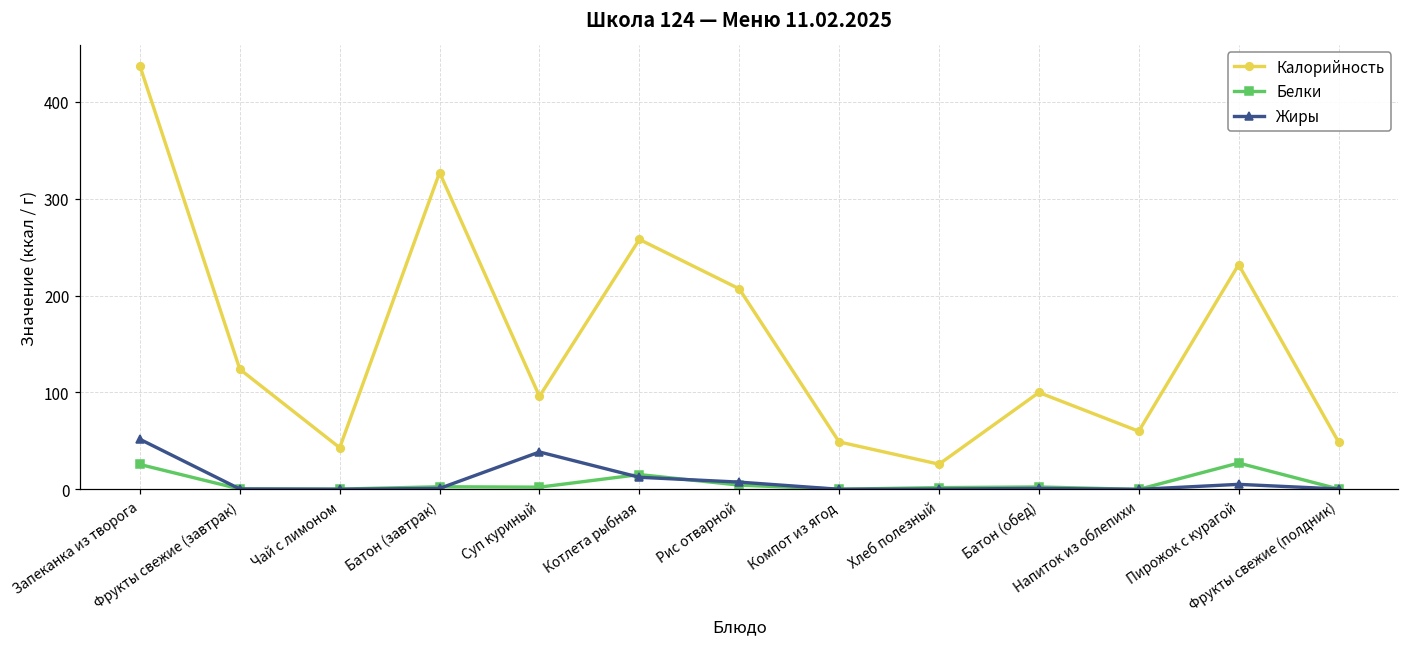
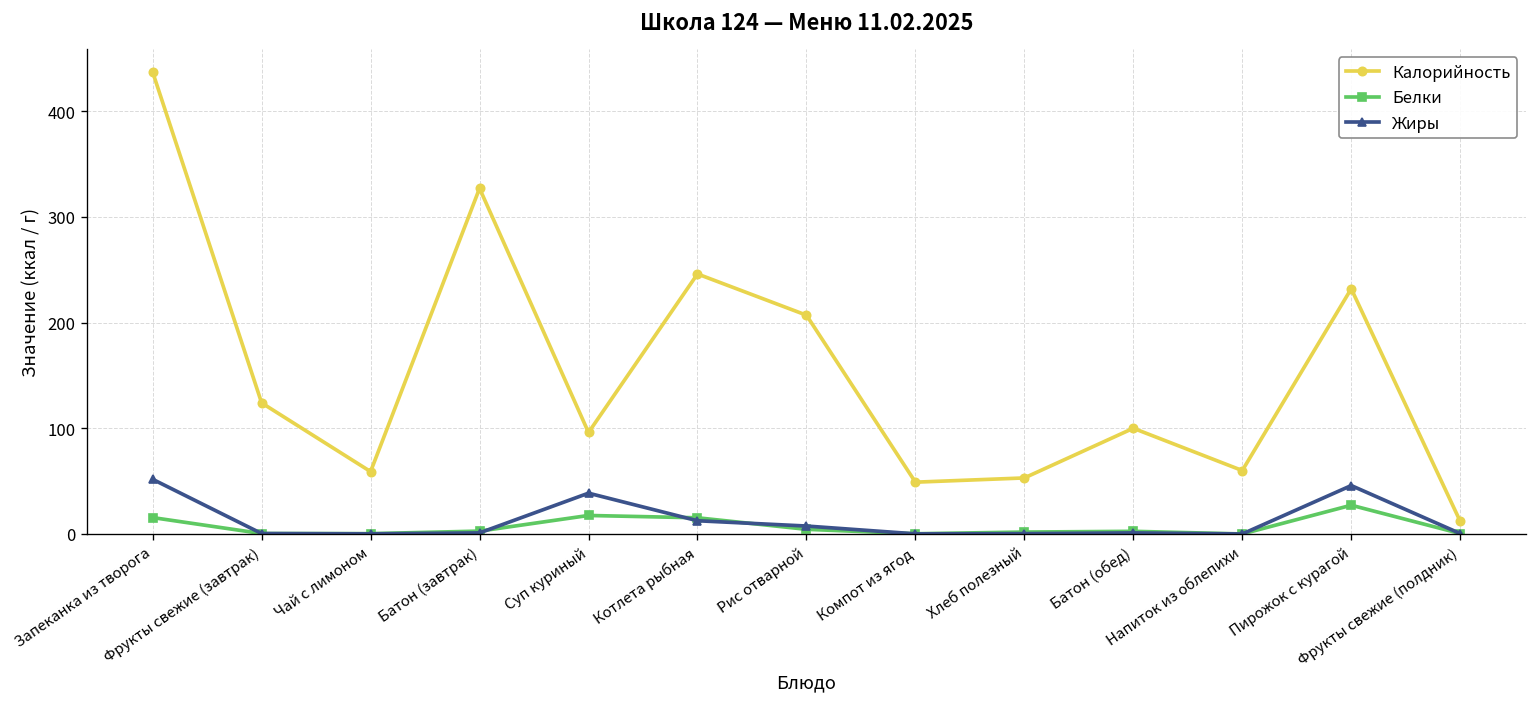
Белки, Запеканка из творога: 30 -> 20
Калорийность, Чай с лимоном: 40 -> 60
Белки, Суп куриный: 0 -> 20
Калорийность, Котлета рыбная: 260 -> 250
Калорийность, Хлеб полезный: 30 -> 50
Жиры, Пирожок с курагой: 10 -> 50
Калорийность, Фрукты свежие (полдник): 50 -> 10
